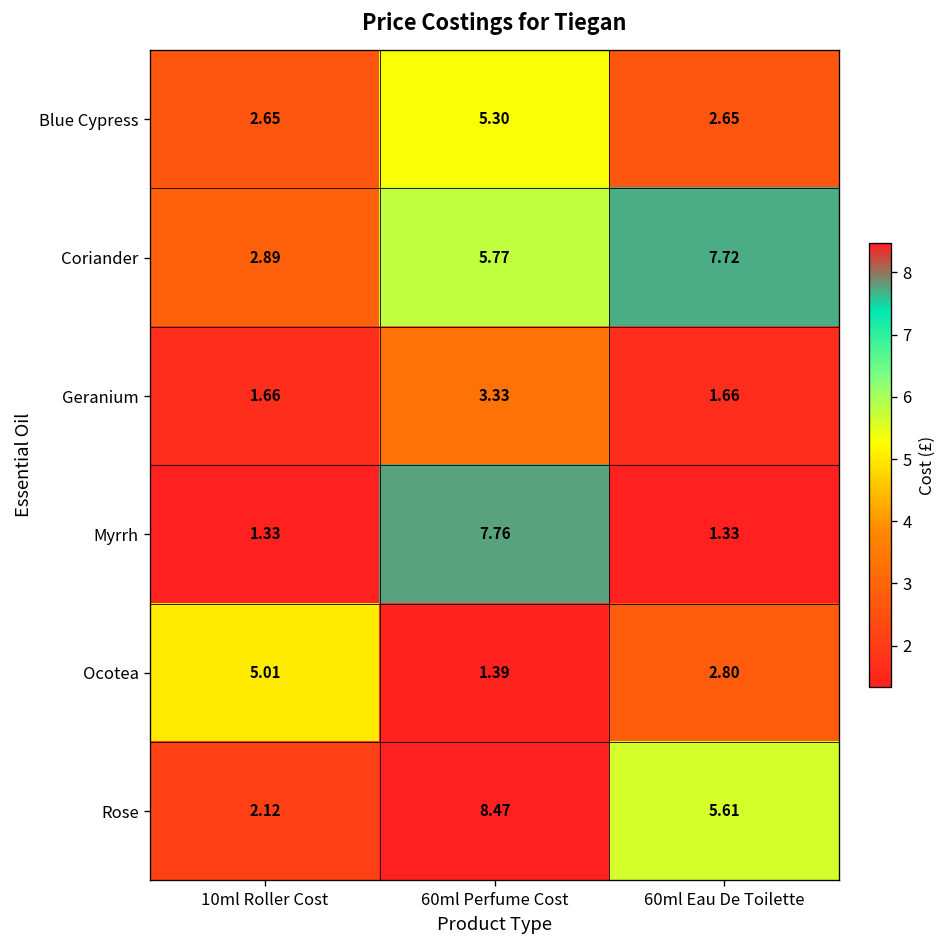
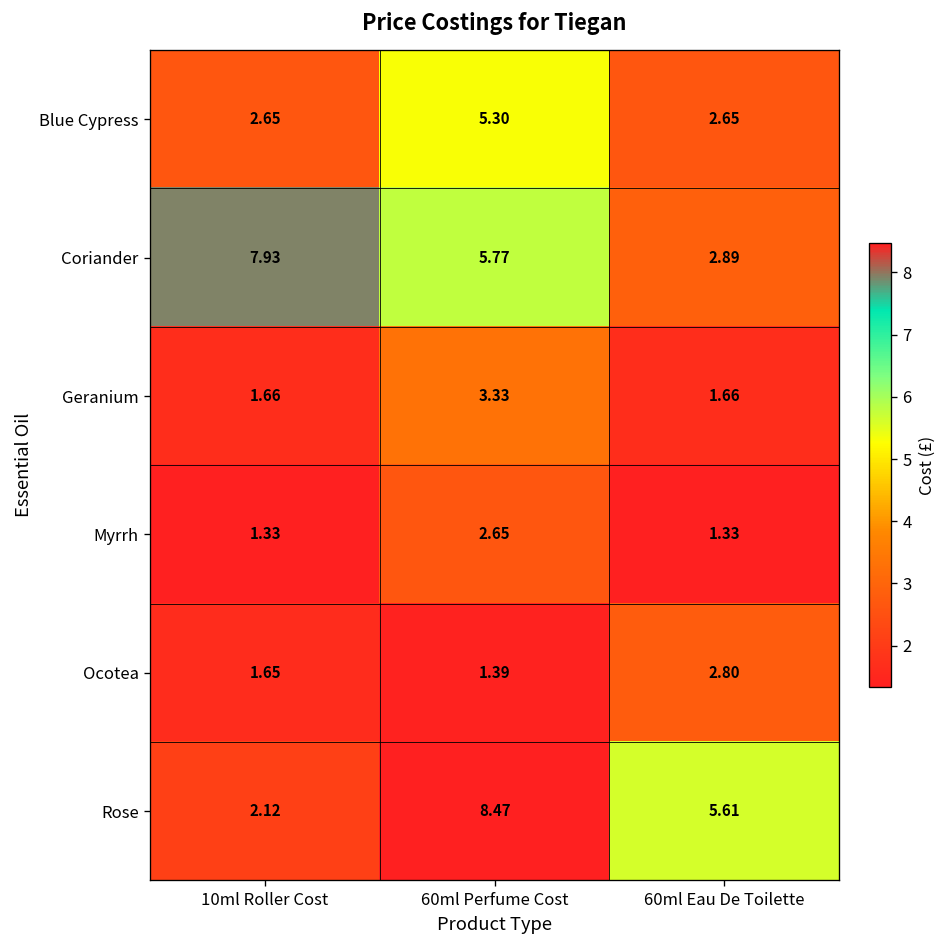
Coriander, 10ml Roller Cost: 2.89 -> 7.93
Coriander, 60ml Eau De Toilette: 7.72 -> 2.89
Myrrh, 60ml Perfume Cost: 7.76 -> 2.65
Ocotea, 10ml Roller Cost: 5.01 -> 1.65
